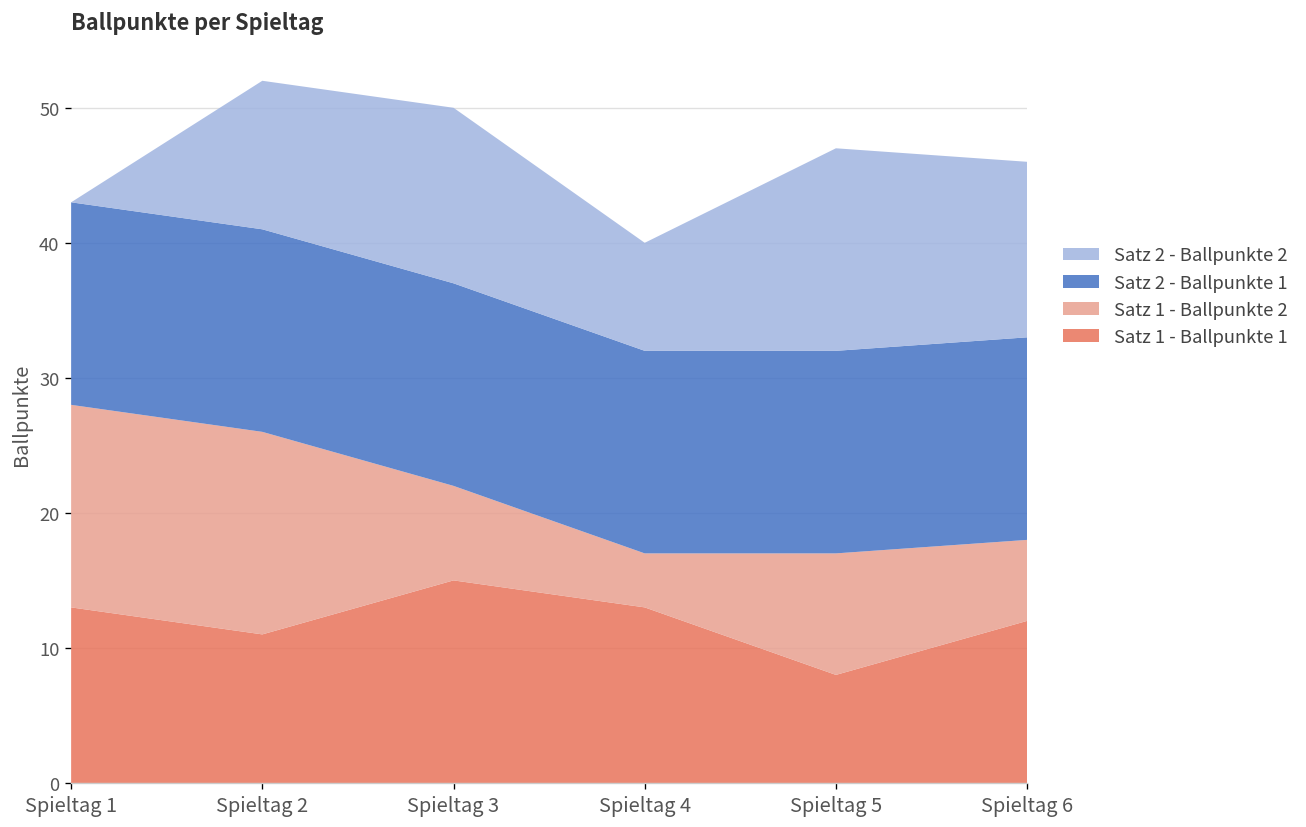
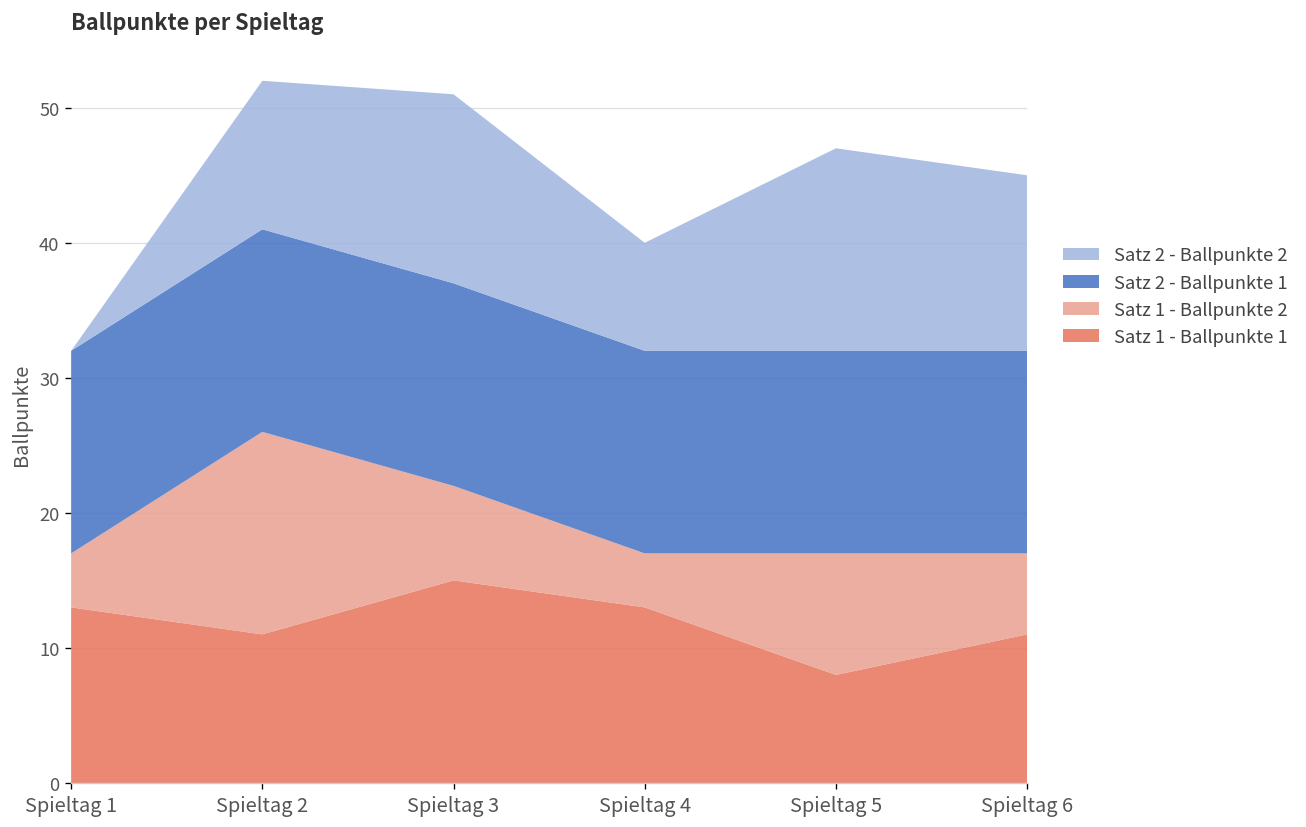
Satz 1 - Ballpunkte 2, Spieltag 1: 15 -> 4
Satz 2 - Ballpunkte 2, Spieltag 3: 13 -> 14
Satz 1 - Ballpunkte 1, Spieltag 6: 12 -> 11
